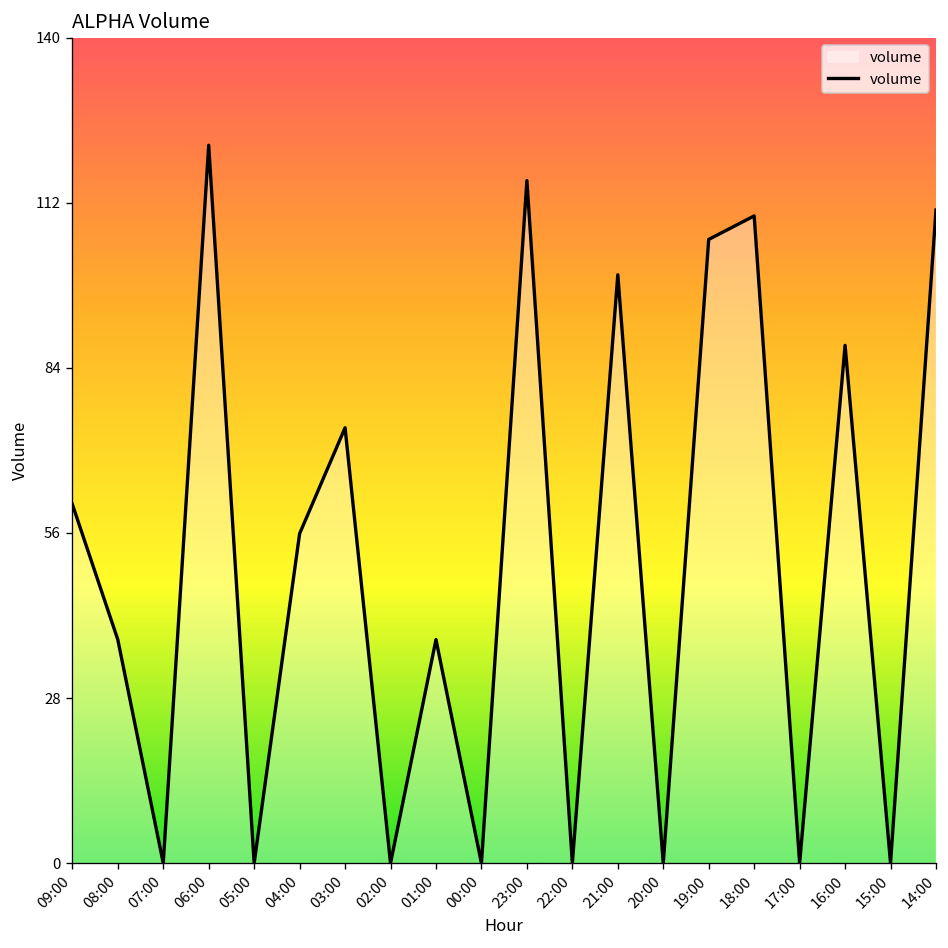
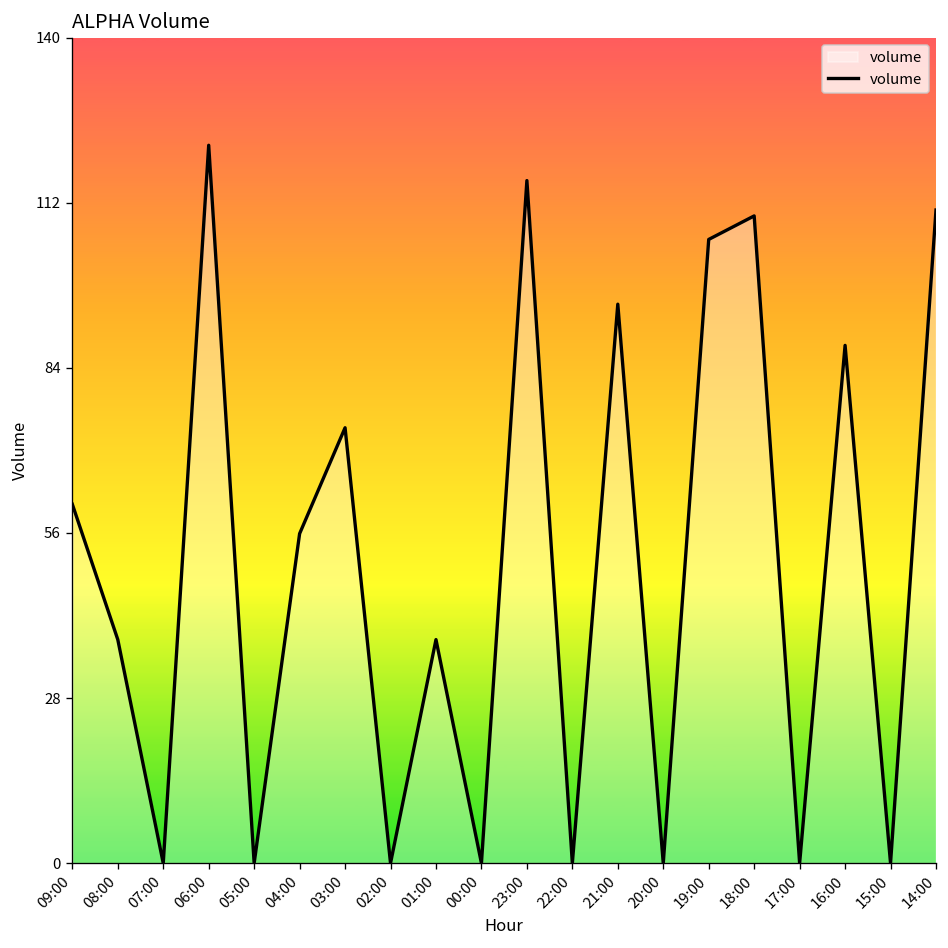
21:00: 100 -> 95
